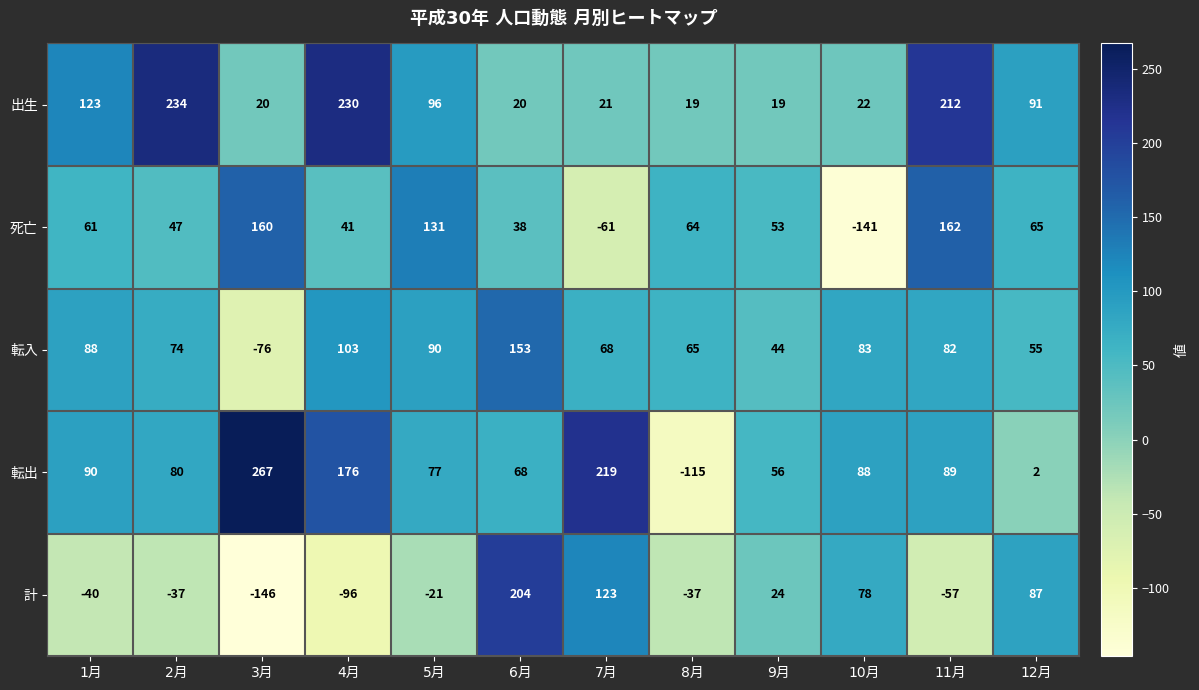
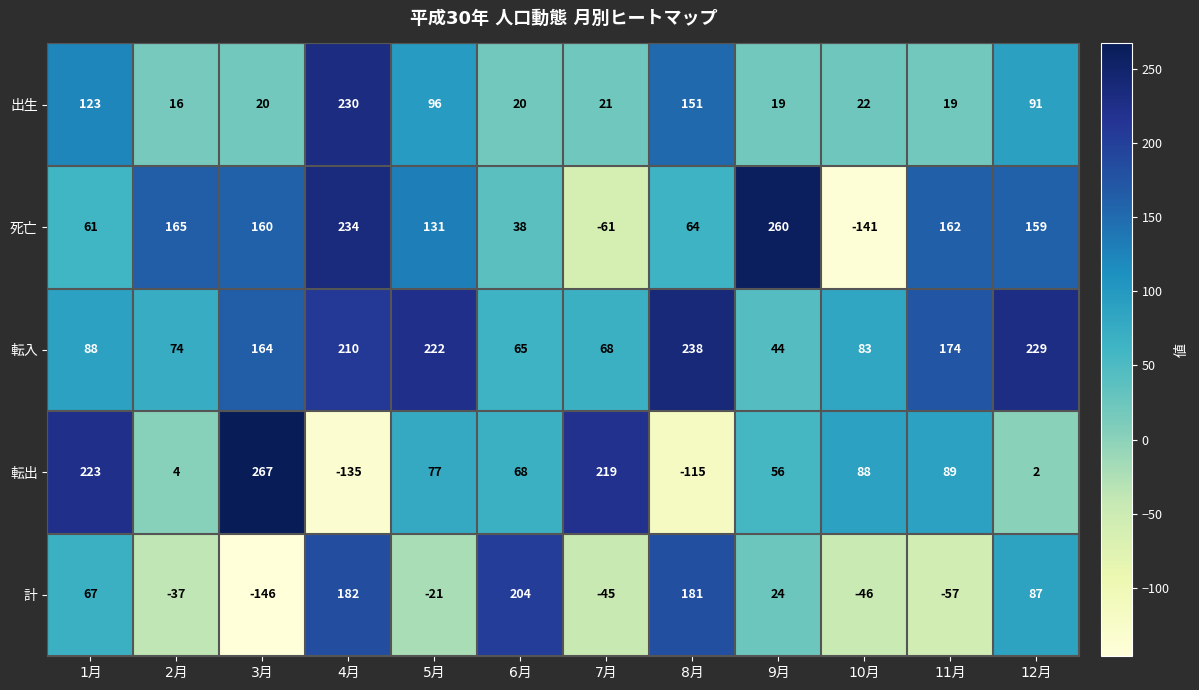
出生, 2月: 234 -> 16
出生, 8月: 19 -> 151
出生, 11月: 212 -> 19
死亡, 2月: 47 -> 165
死亡, 4月: 41 -> 234
死亡, 9月: 53 -> 260
死亡, 12月: 65 -> 159
転入, 3月: -76 -> 164
転入, 4月: 103 -> 210
転入, 5月: 90 -> 222
転入, 6月: 153 -> 65
転入, 8月: 65 -> 238
転入, 11月: 82 -> 174
転入, 12月: 55 -> 229
転出, 1月: 90 -> 223
転出, 2月: 80 -> 4
転出, 4月: 176 -> -135
計, 1月: -40 -> 67
計, 4月: -96 -> 182
計, 7月: 123 -> -45
計, 8月: -37 -> 181
計, 10月: 78 -> -46
